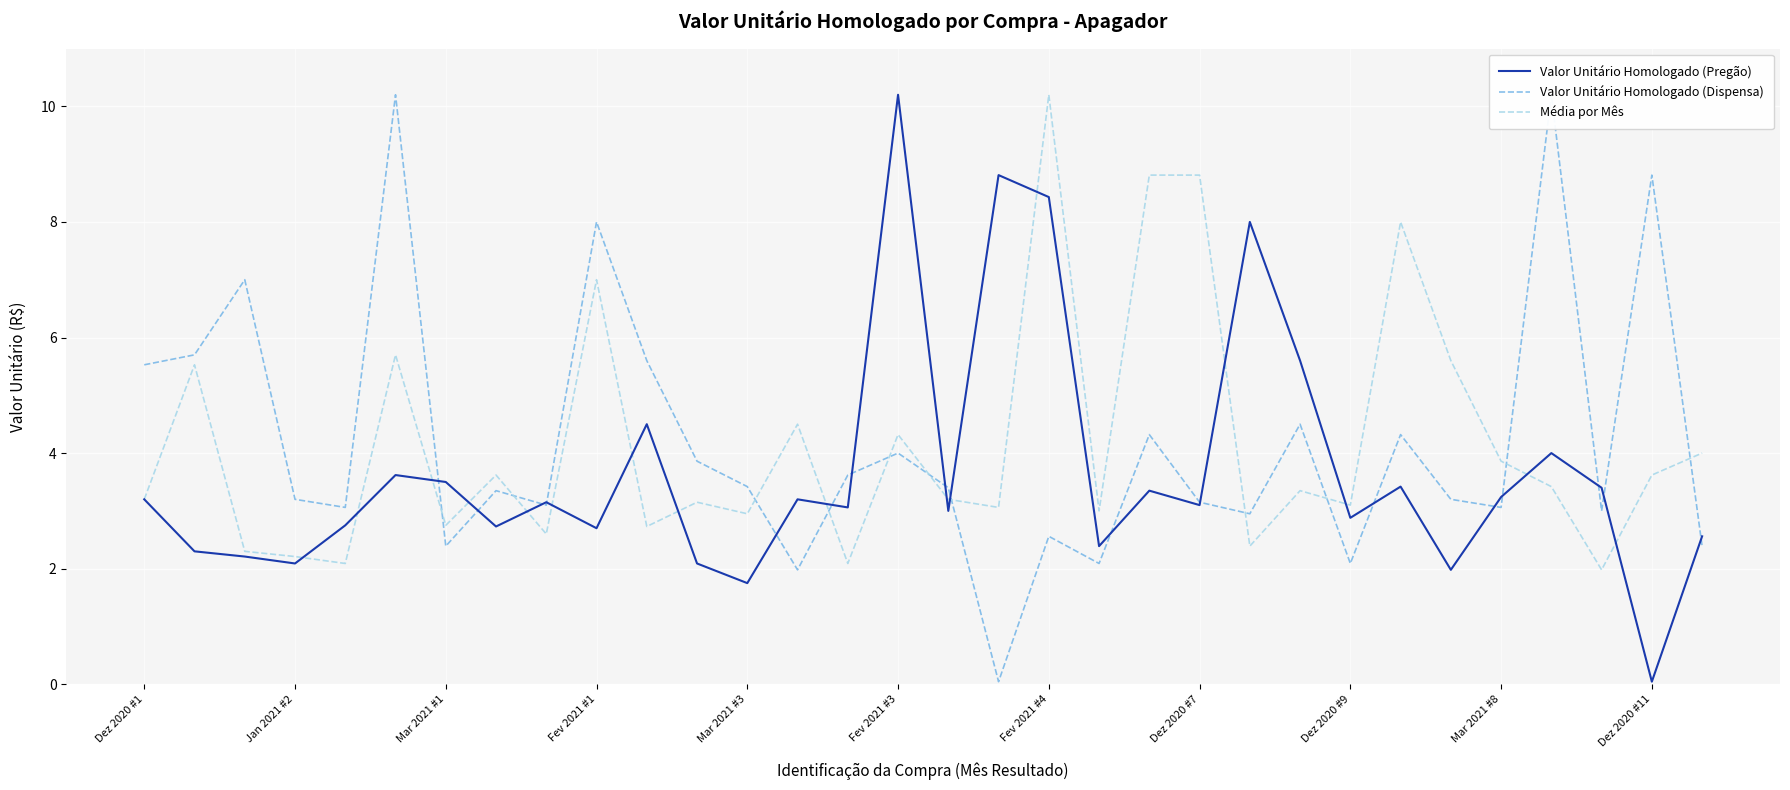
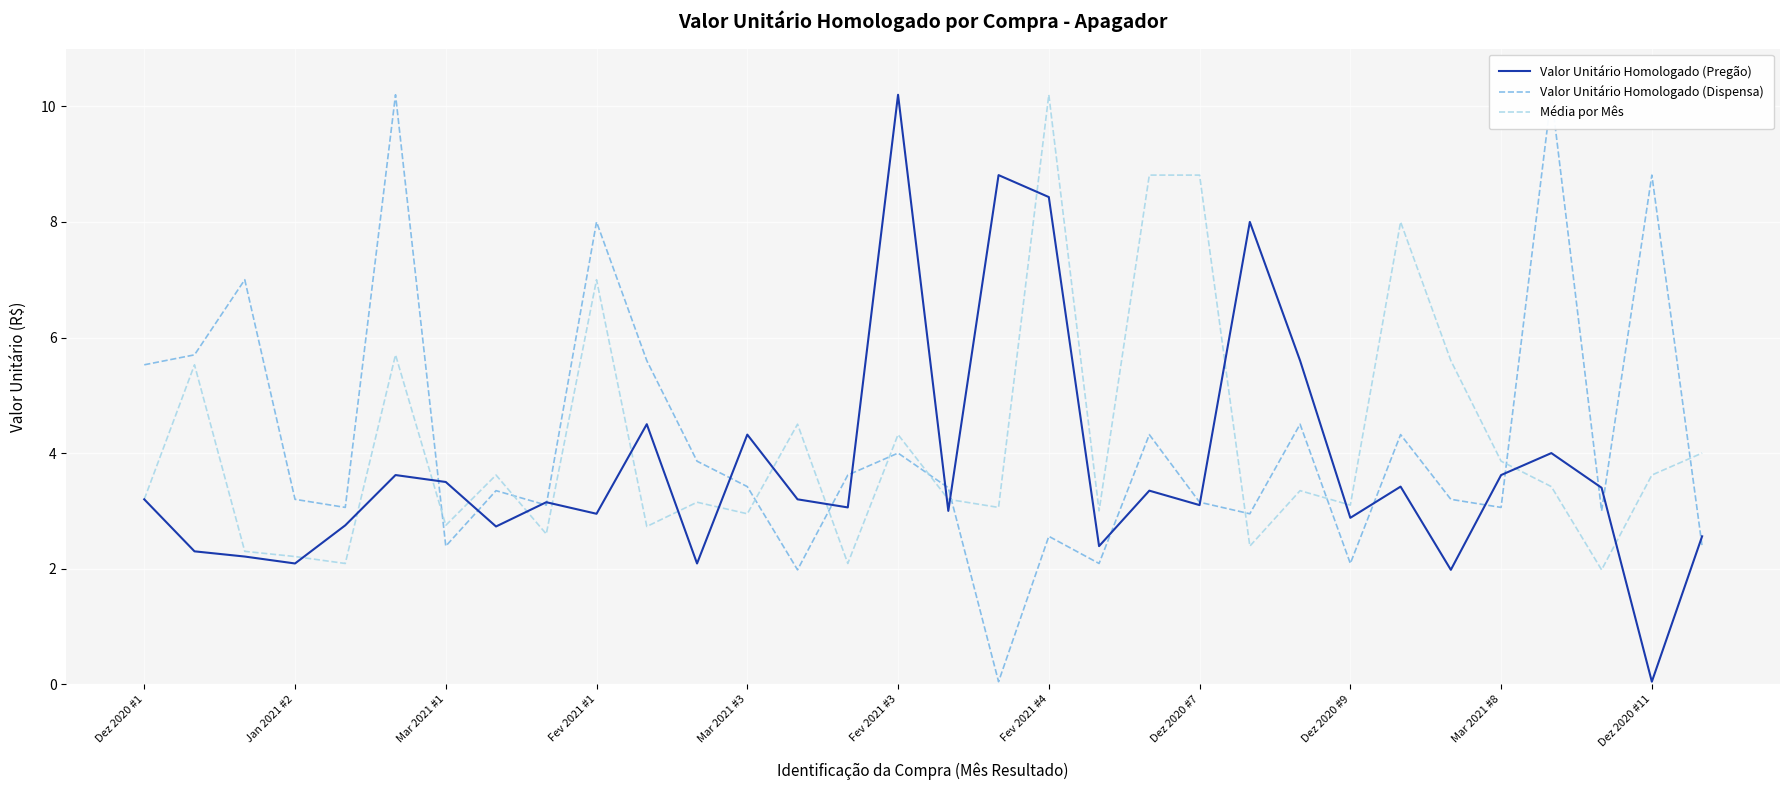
Valor Unitário Homologado (Pregão), Fev 2021 #1: 2.7 -> 3.0
Valor Unitário Homologado (Pregão), Mar 2021 #3: 1.8 -> 4.3
Valor Unitário Homologado (Pregão), Mar 2021 #8: 3.2 -> 3.6
